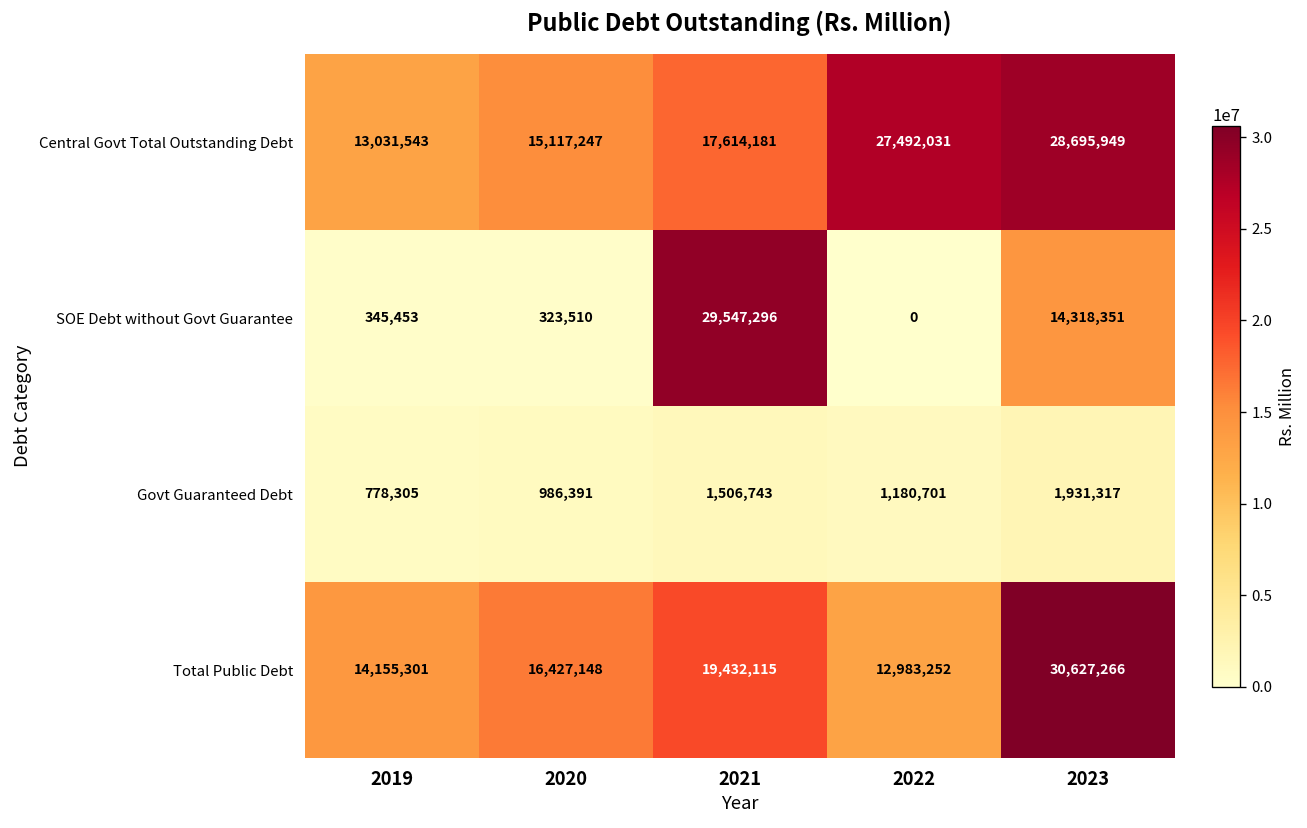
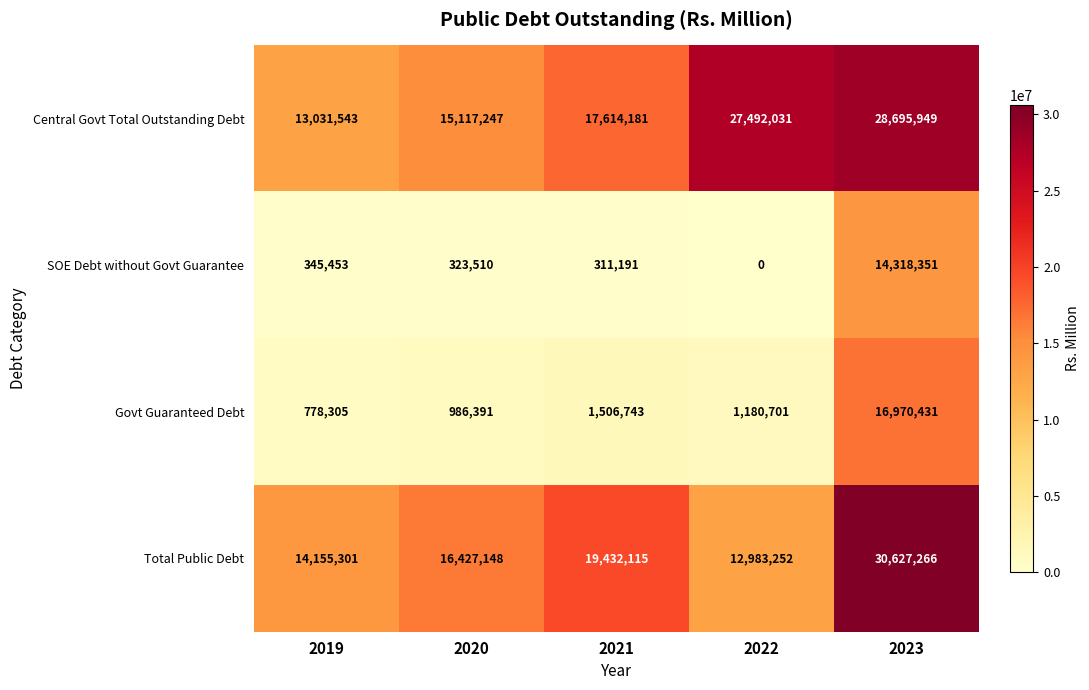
SOE Debt without Govt Guarantee, 2021: 29,547,296 -> 311,191
Govt Guaranteed Debt, 2023: 1,931,317 -> 16,970,431
